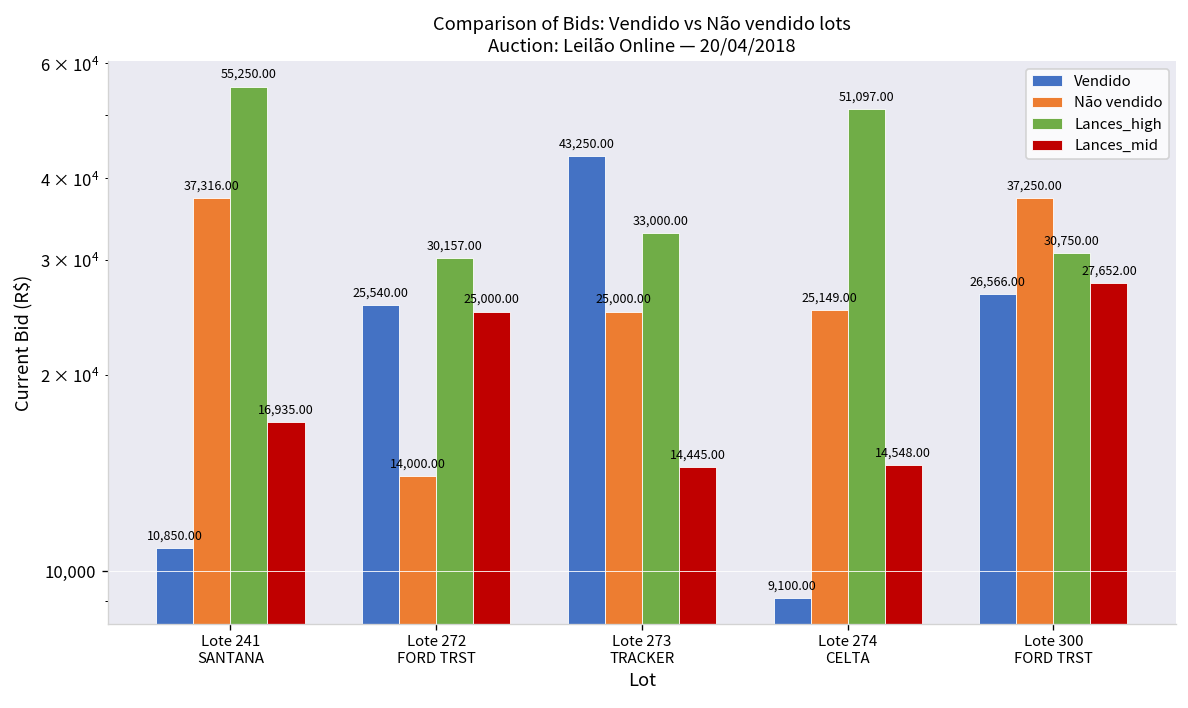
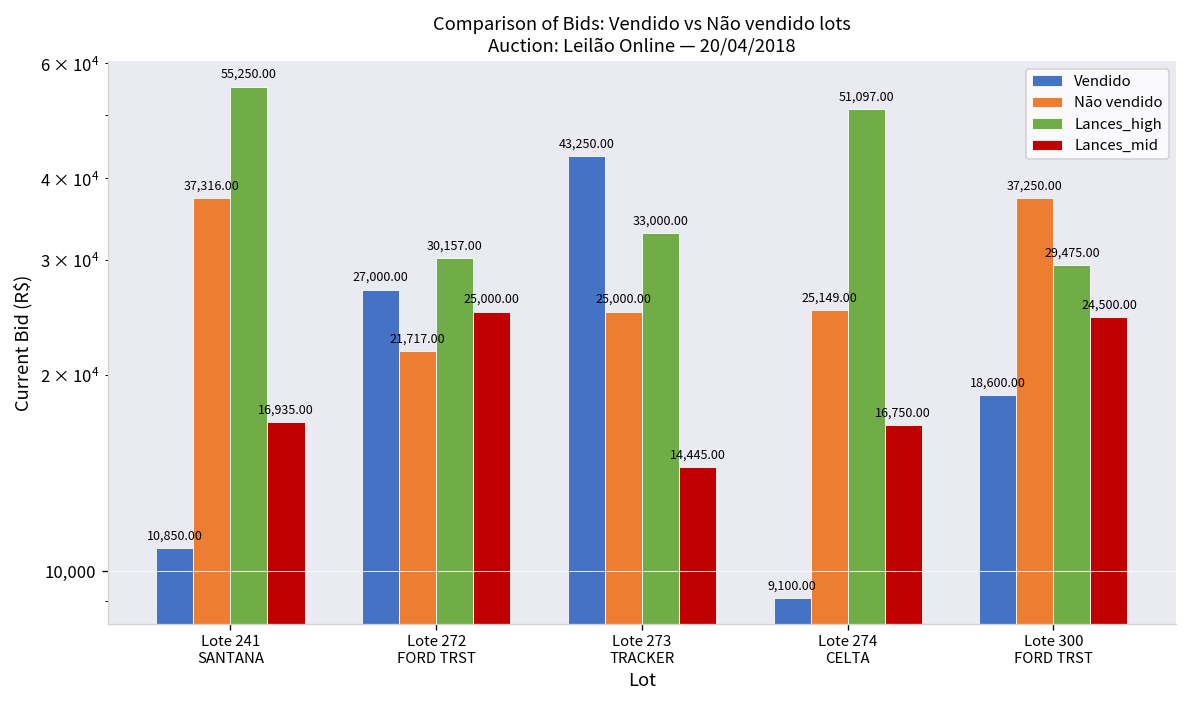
Vendido, Lote 272 FORD TRST: 25,540.00 -> 27,000.00
Não vendido, Lote 272 FORD TRST: 14,000.00 -> 21,717.00
Lances_mid, Lote 274 CELTA: 14,548.00 -> 16,750.00
Vendido, Lote 300 FORD TRST: 26,566.00 -> 18,600.00
Lances_high, Lote 300 FORD TRST: 30,750.00 -> 29,475.00
Lances_mid, Lote 300 FORD TRST: 27,652.00 -> 24,500.00
